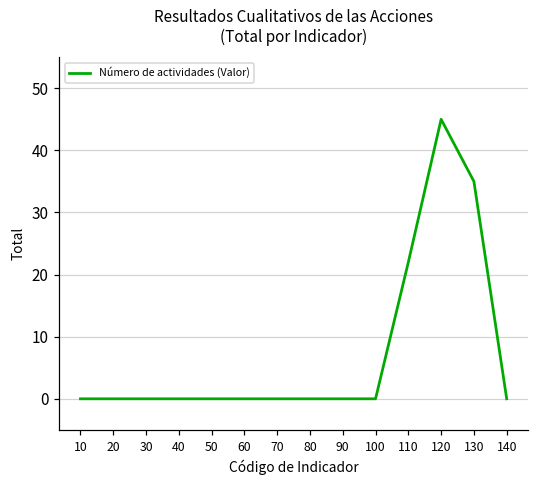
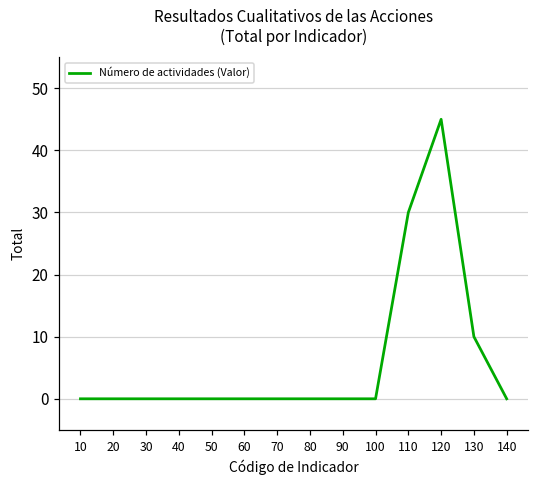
110: 22 -> 30
130: 35 -> 10
